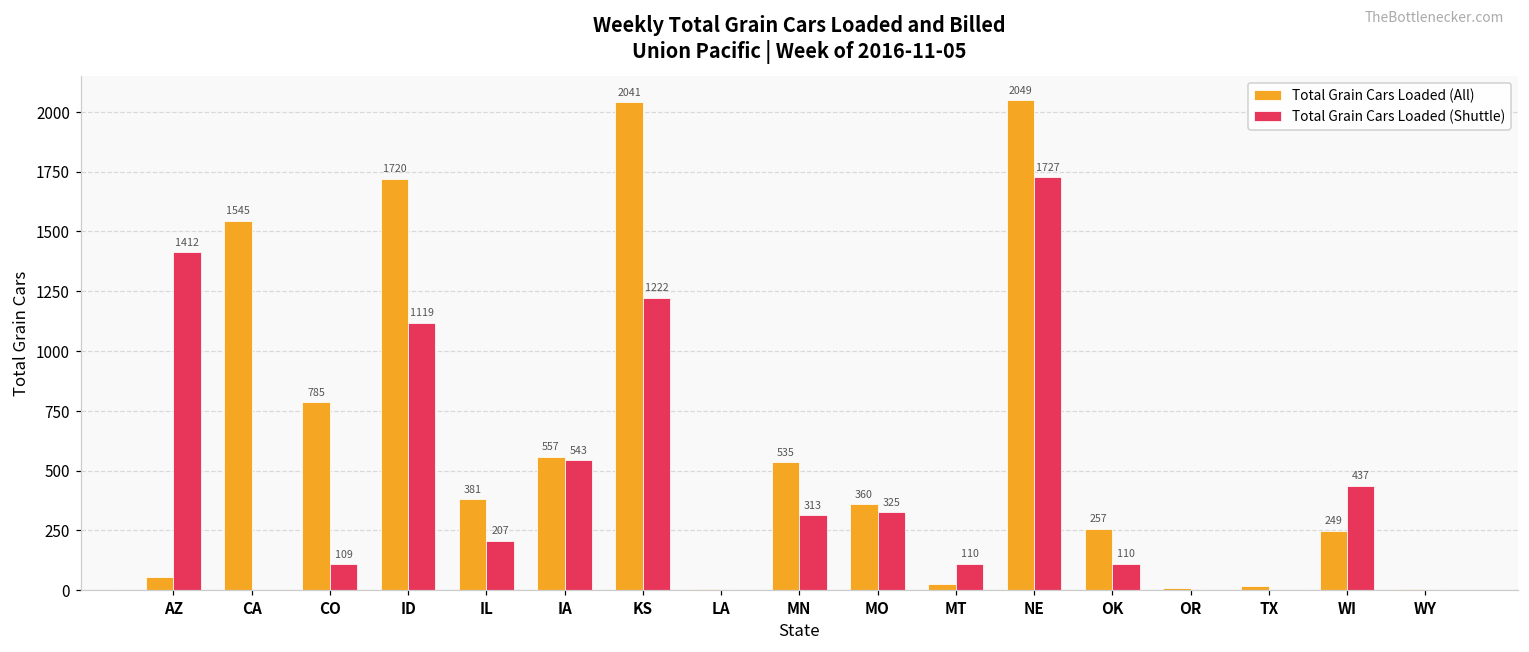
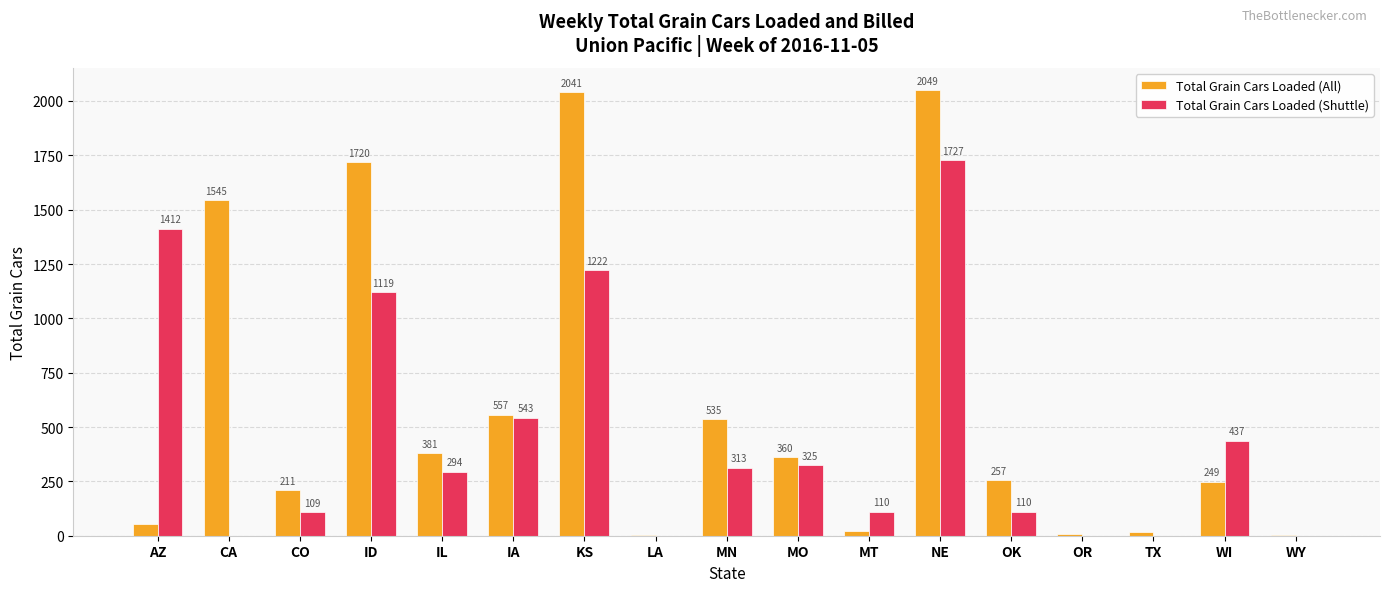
Total Grain Cars Loaded (All), CO: 785 -> 211
Total Grain Cars Loaded (Shuttle), IL: 207 -> 294
